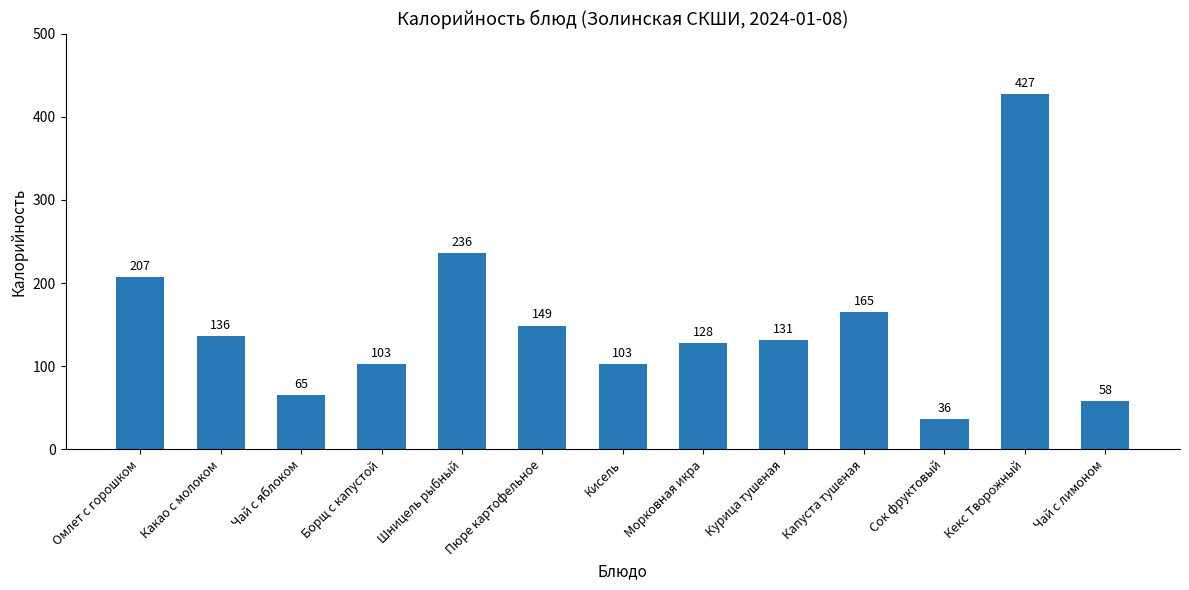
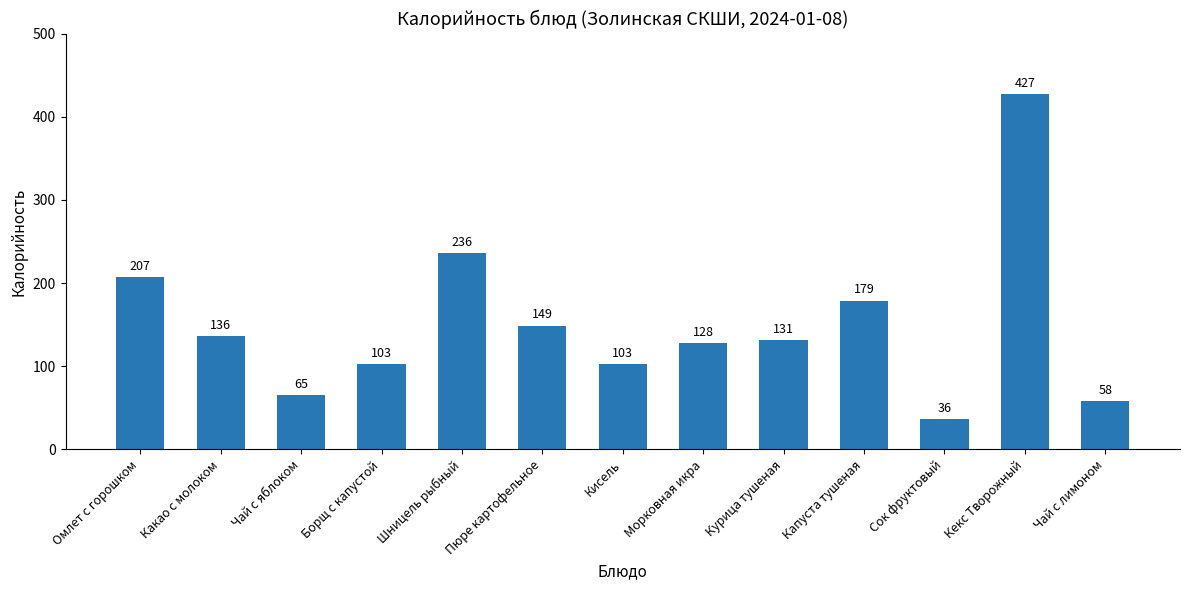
Капуста тушеная: 165 -> 179
